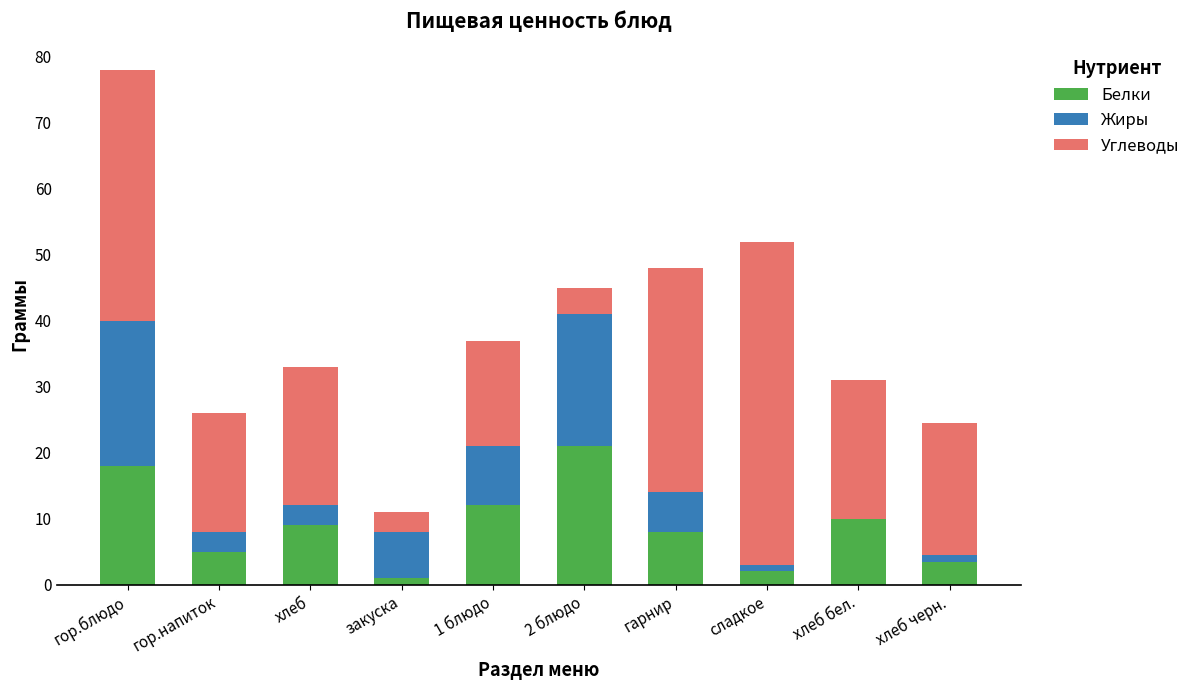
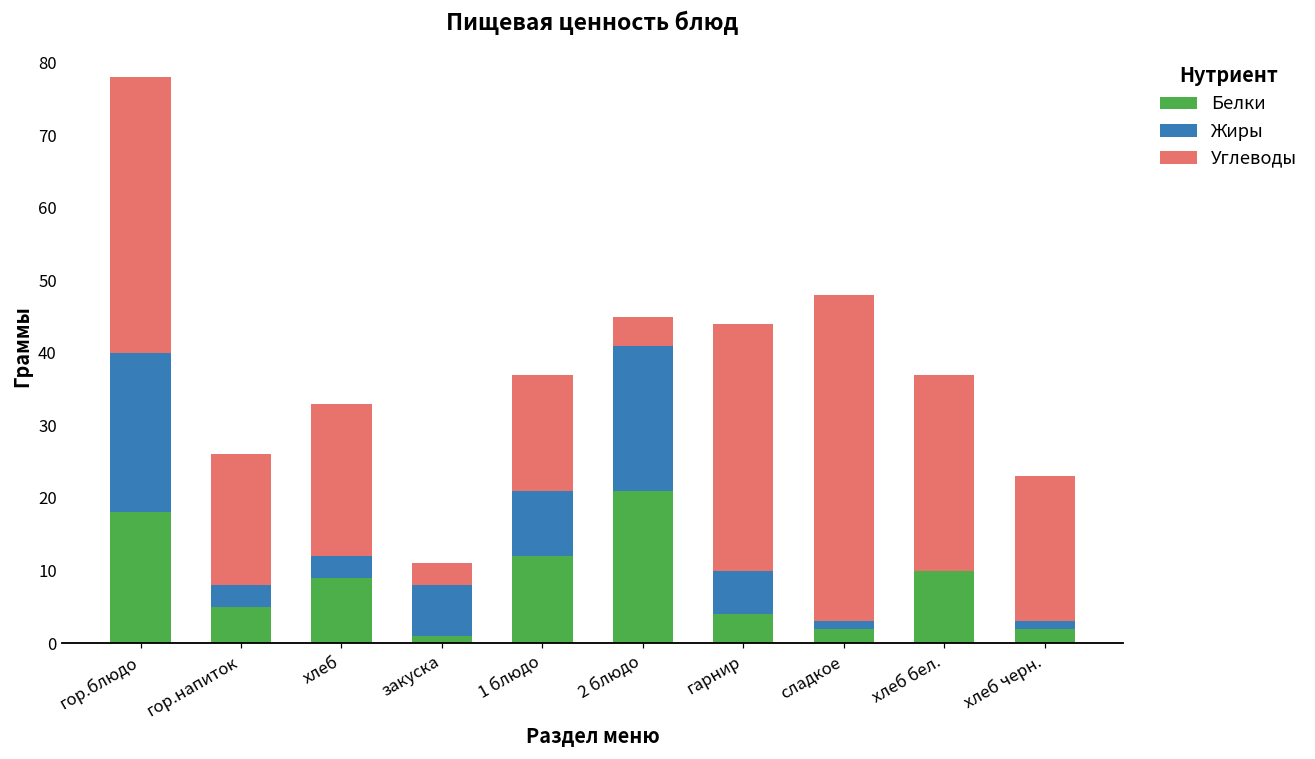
Белки, гарнир: 8 -> 4
Углеводы, сладкое: 49 -> 45
Углеводы, хлеб бел.: 21 -> 27
Белки, хлеб черн.: 4 -> 2
